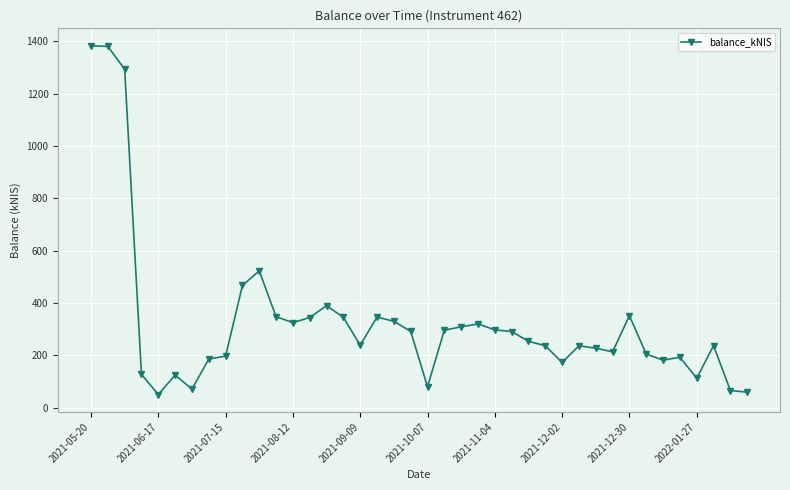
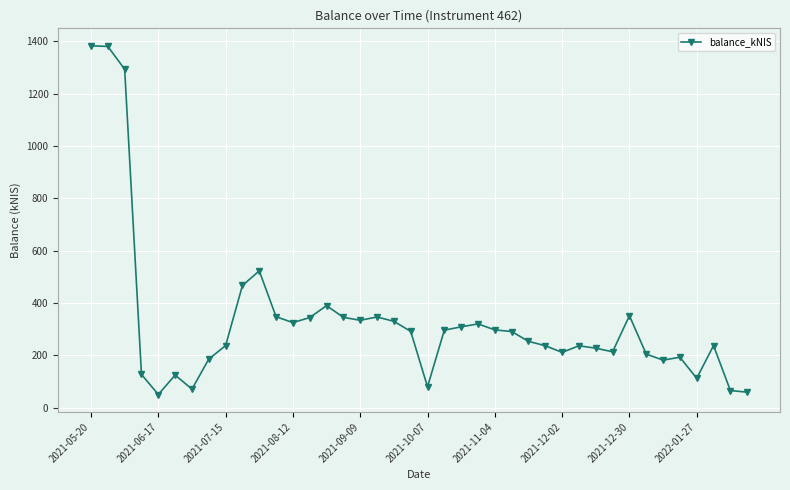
2021-07-15: 200 -> 240
2021-09-09: 240 -> 330
2021-12-02: 170 -> 210
